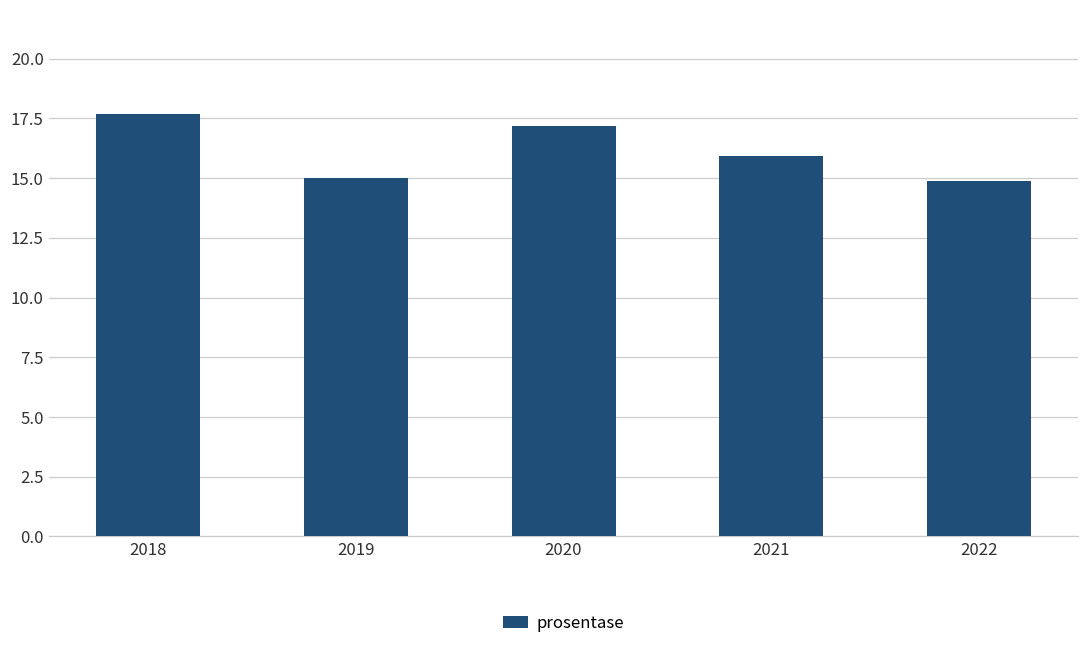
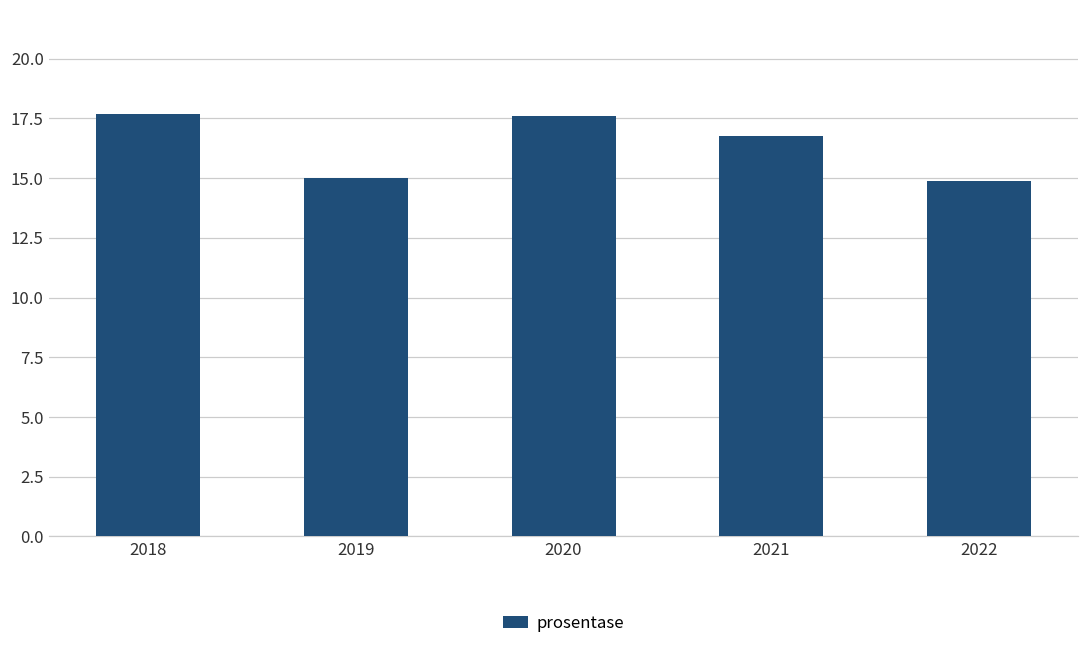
2020: 17.2 -> 17.6
2021: 15.9 -> 16.8
